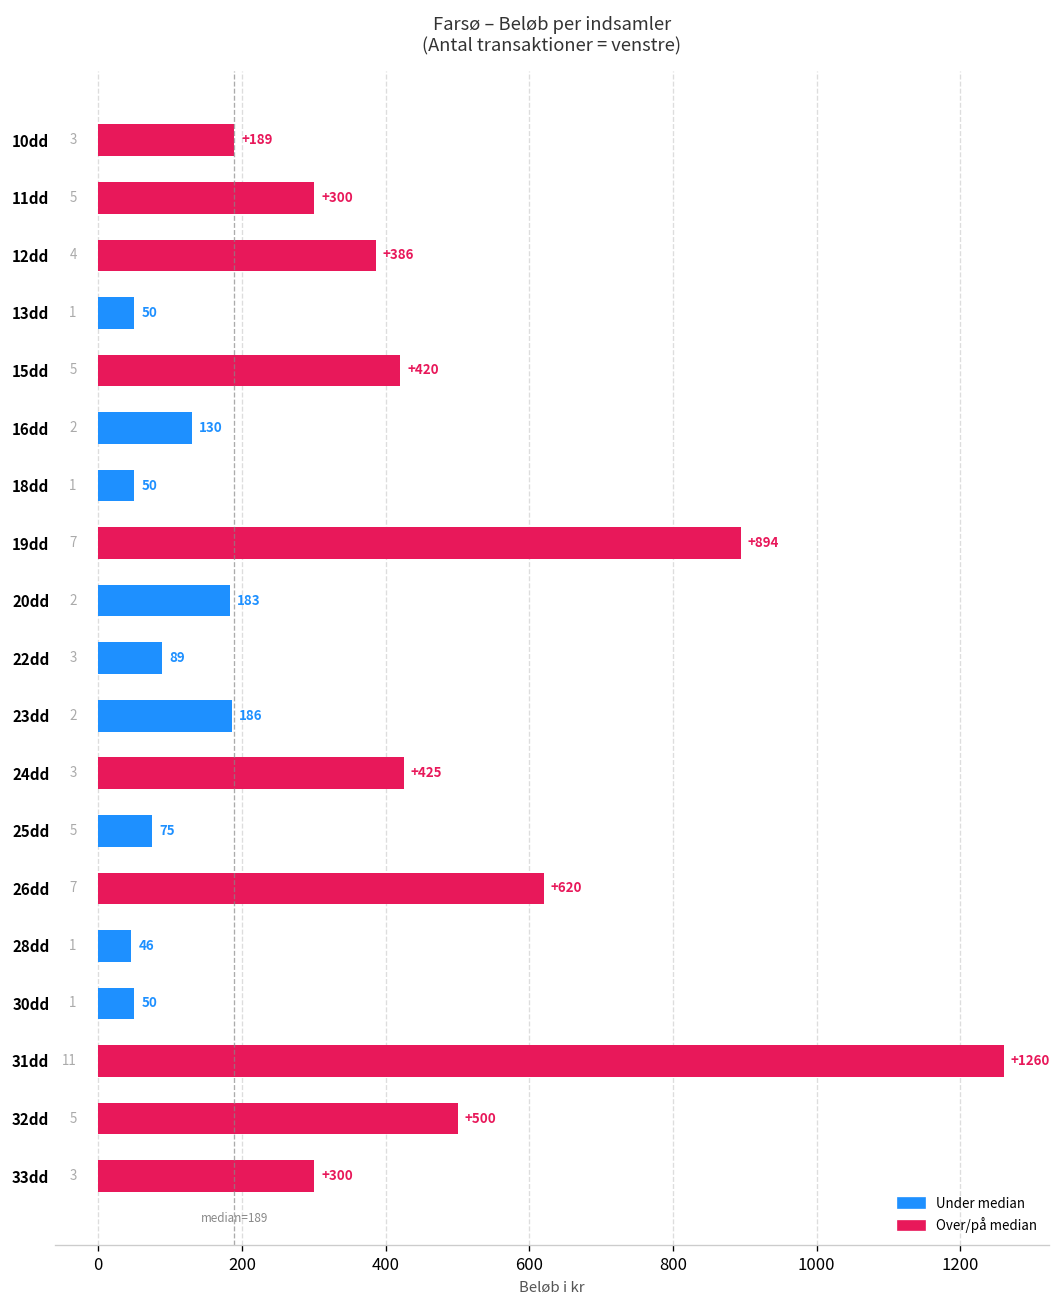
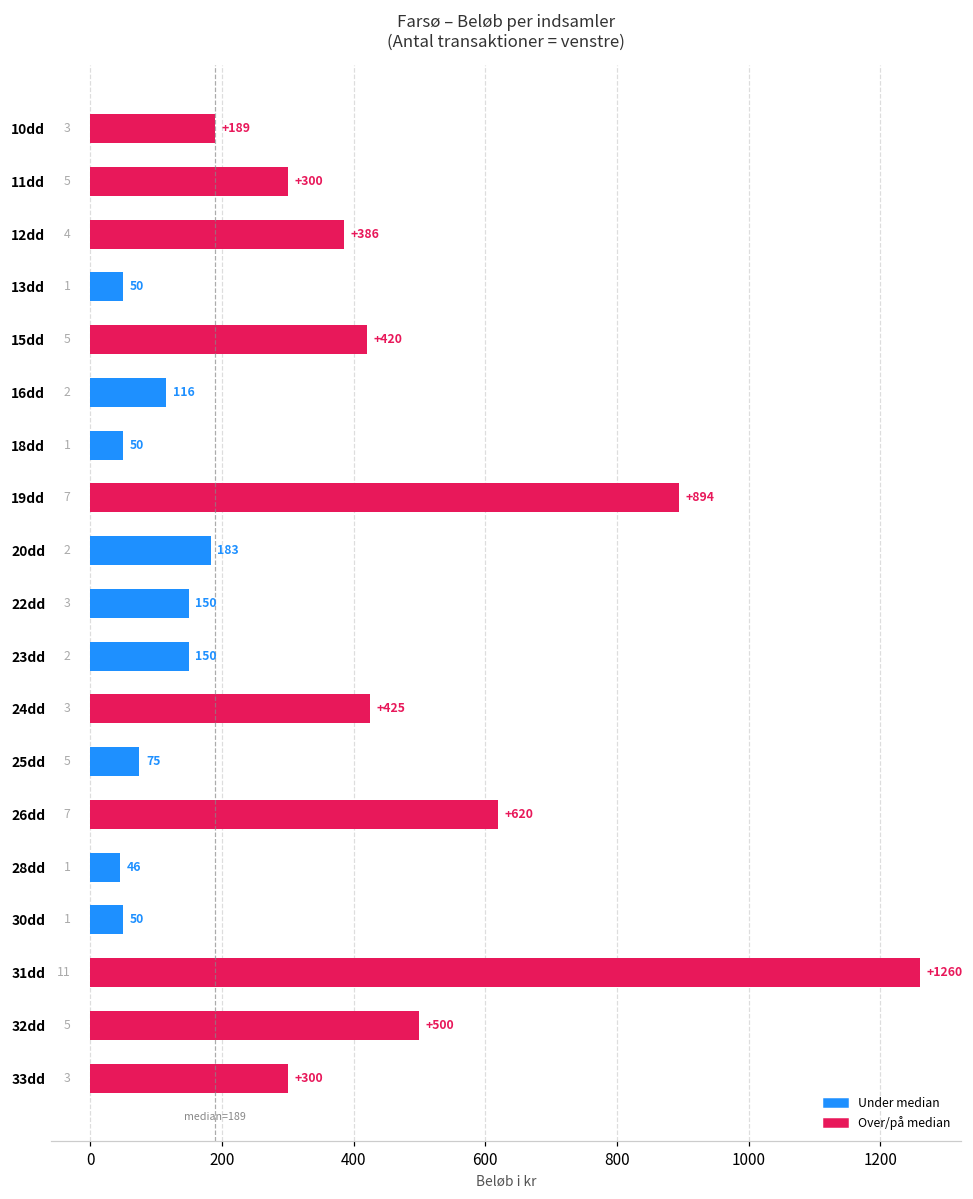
16dd: 130 -> 116
22dd: 89 -> 150
23dd: 186 -> 150
